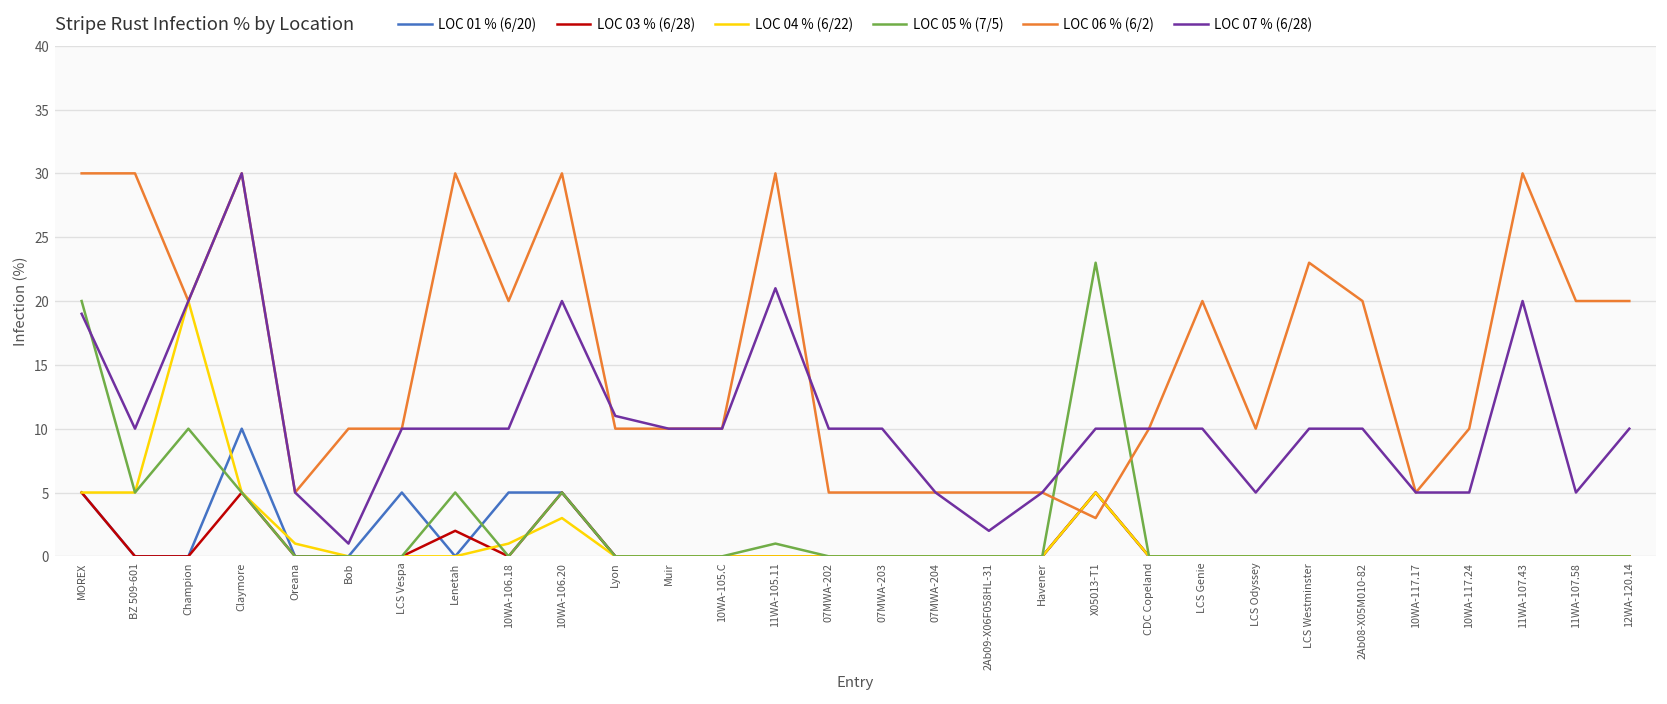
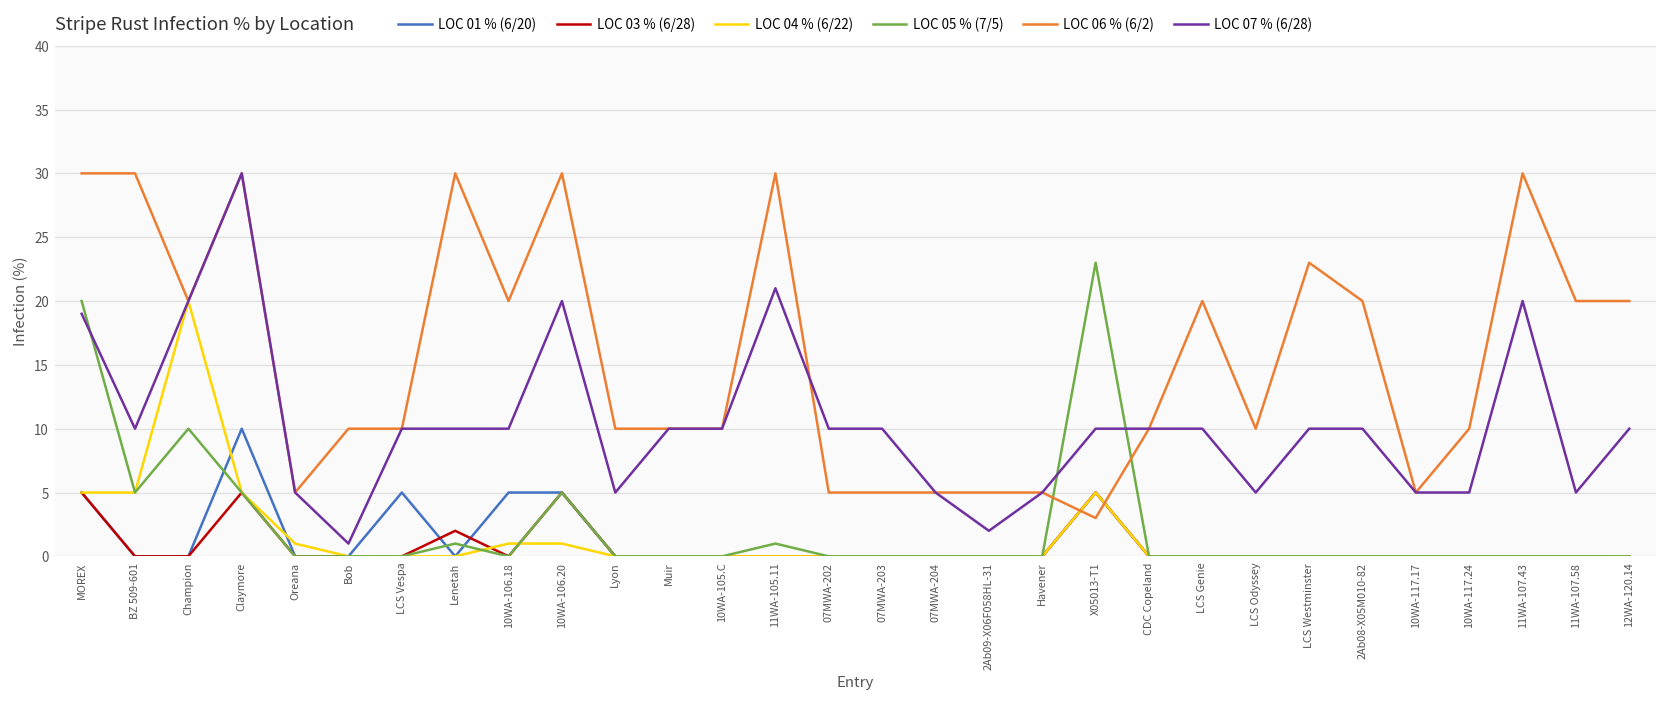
LOC 05 % (7/5), Lenetah: 5 -> 1
LOC 04 % (6/22), 10WA-106.20: 3 -> 1
LOC 07 % (6/28), Lyon: 11 -> 5
